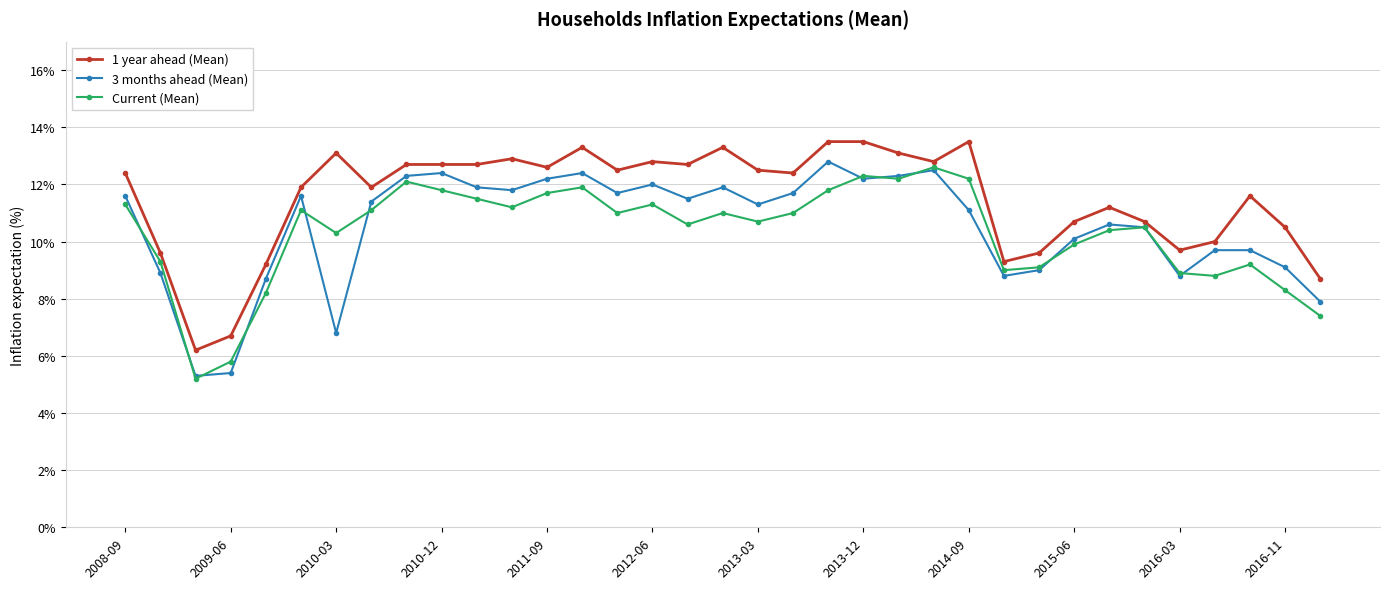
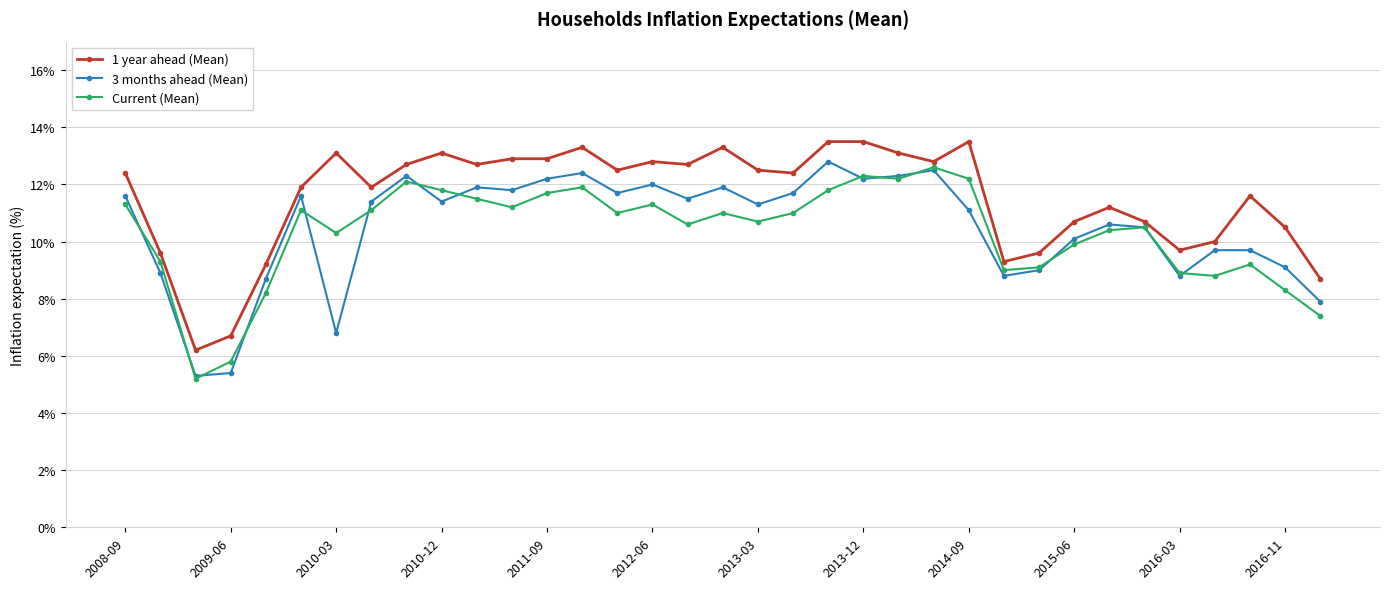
1 year ahead (Mean), 2010-12: 12.7% -> 13.1%
3 months ahead (Mean), 2010-12: 12.4% -> 11.4%
1 year ahead (Mean), 2011-09: 12.6% -> 12.9%
